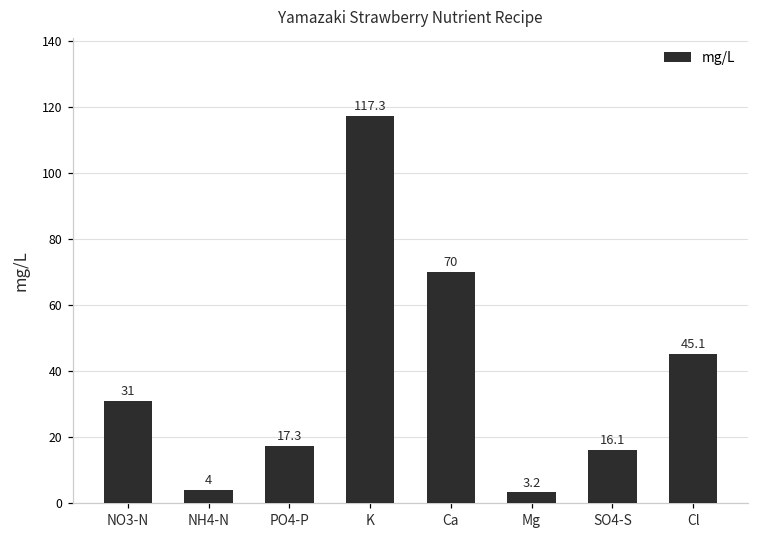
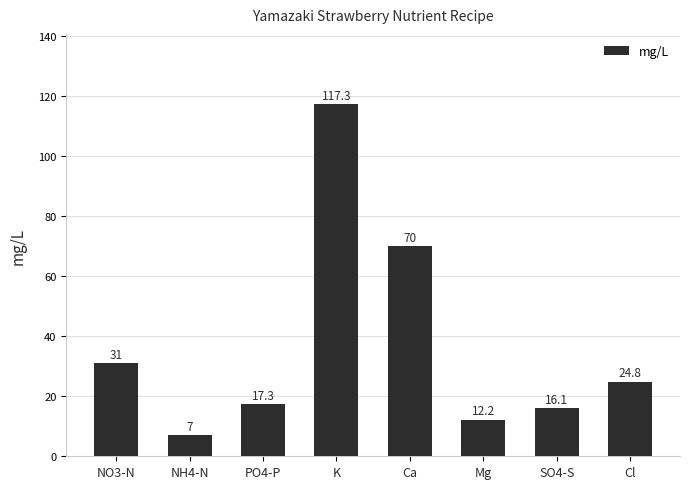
NH4-N: 4 -> 7
Mg: 3.2 -> 12.2
Cl: 45.1 -> 24.8
